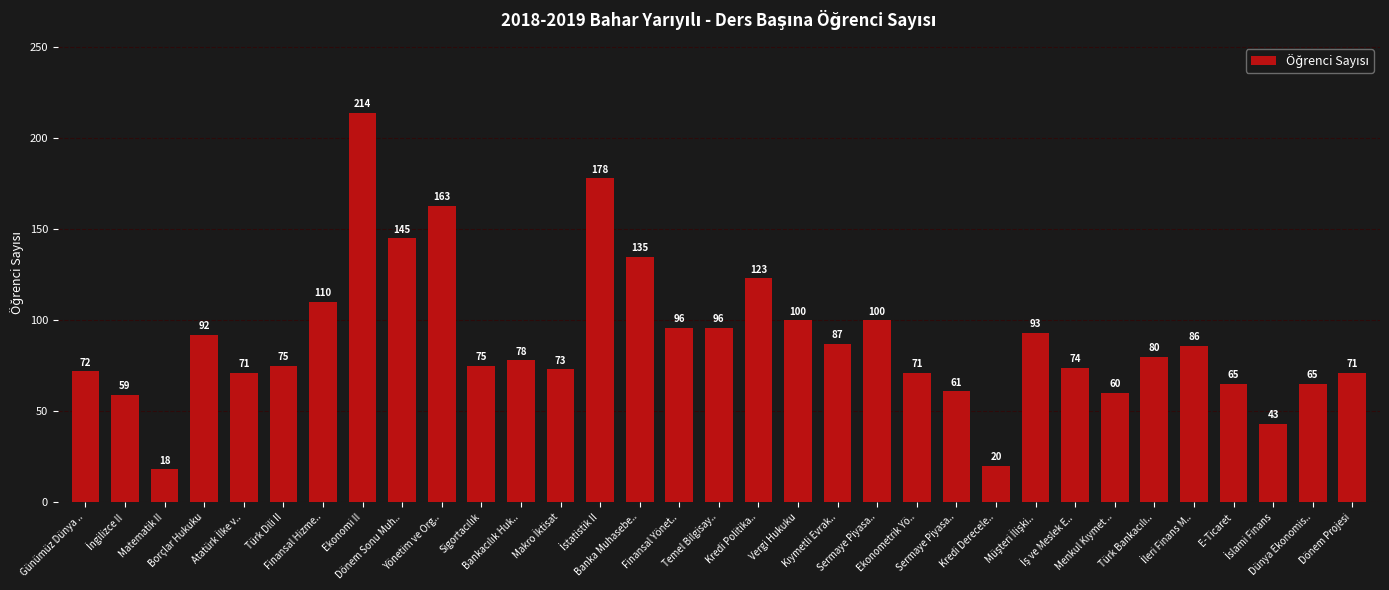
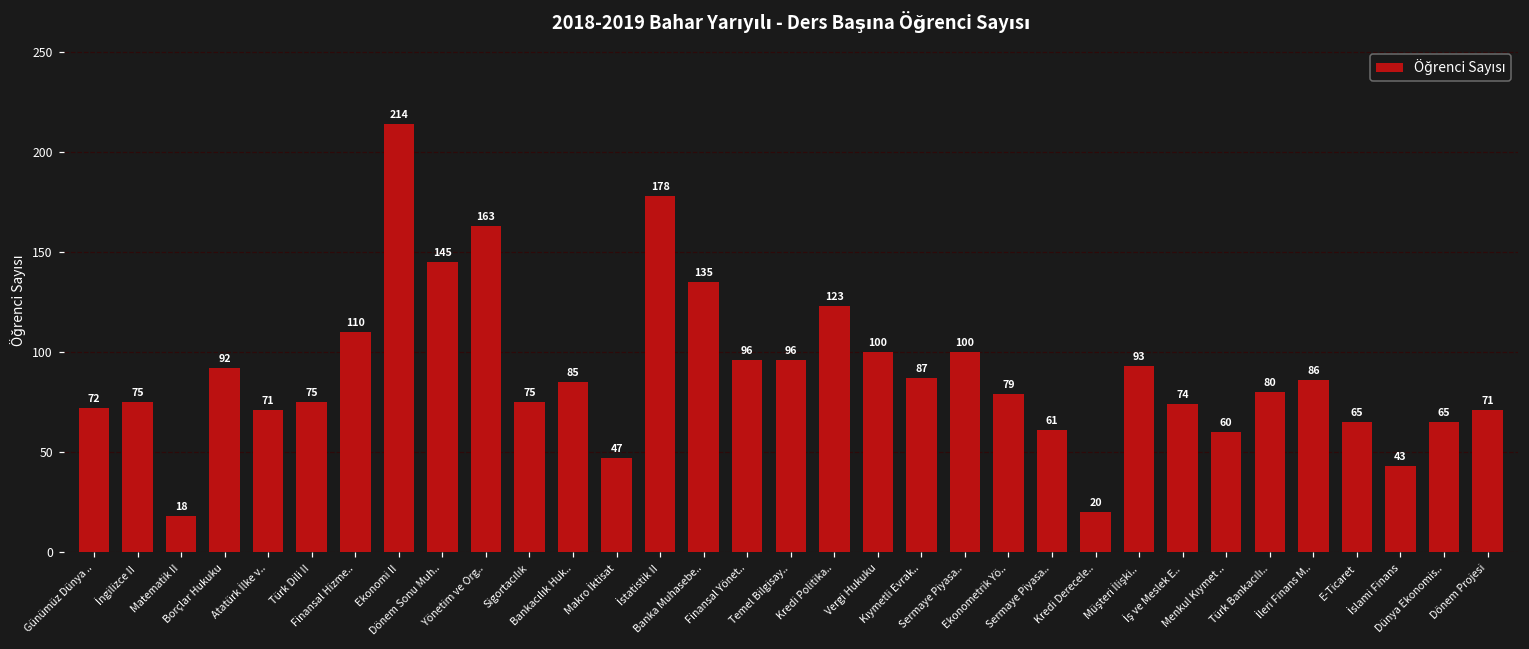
İngilizce II: 59 -> 75
Bankacılık Huk..: 78 -> 85
Makro İktisat: 73 -> 47
Ekonometrik Yö..: 71 -> 79
